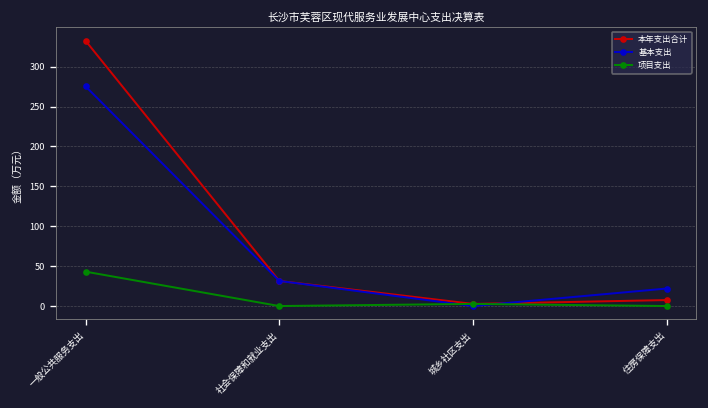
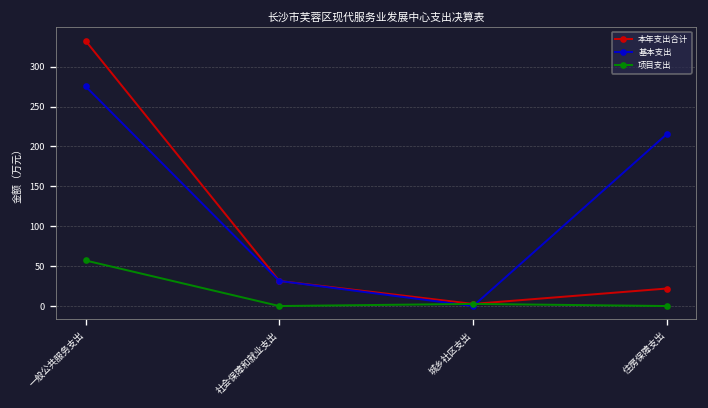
项目支出, 一般公共服务支出: 40 -> 60
本年支出合计, 住房保障支出: 10 -> 20
基本支出, 住房保障支出: 20 -> 220
